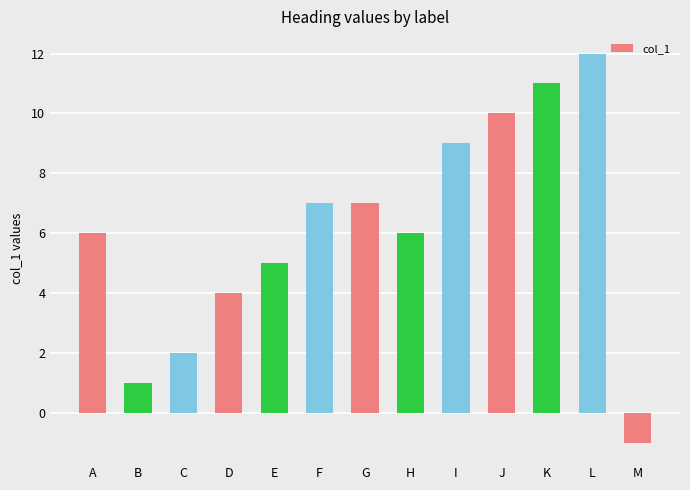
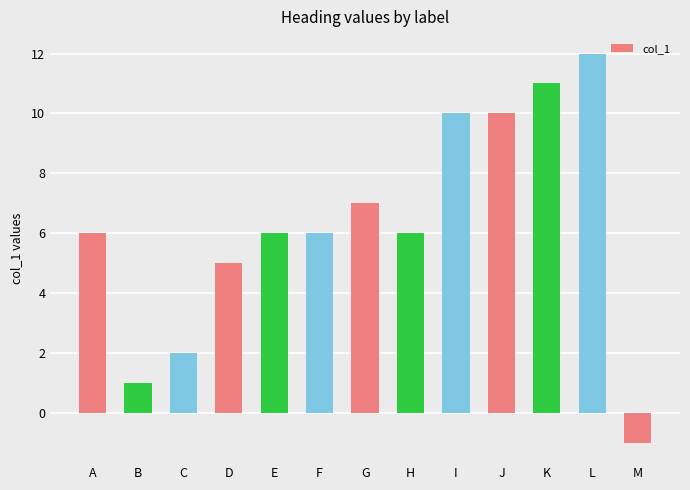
D: 4 -> 5
E: 5 -> 6
F: 7 -> 6
I: 9 -> 10
